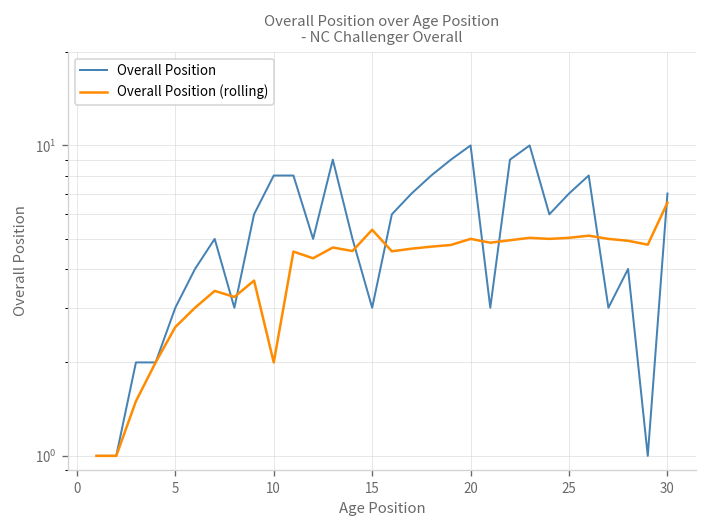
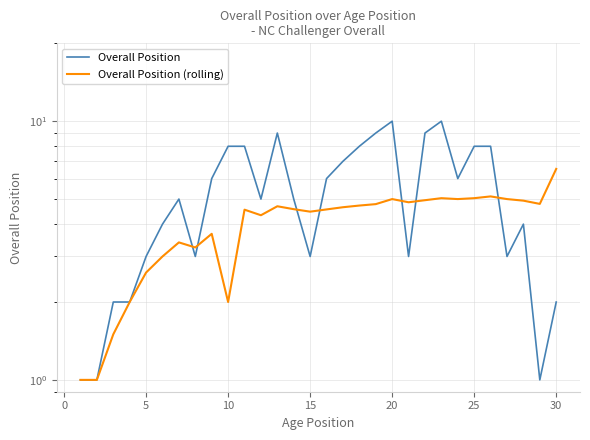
Overall Position (rolling), 15: 5.4 -> 4.5
Overall Position, 25: 7 -> 8
Overall Position, 30: 7 -> 2
